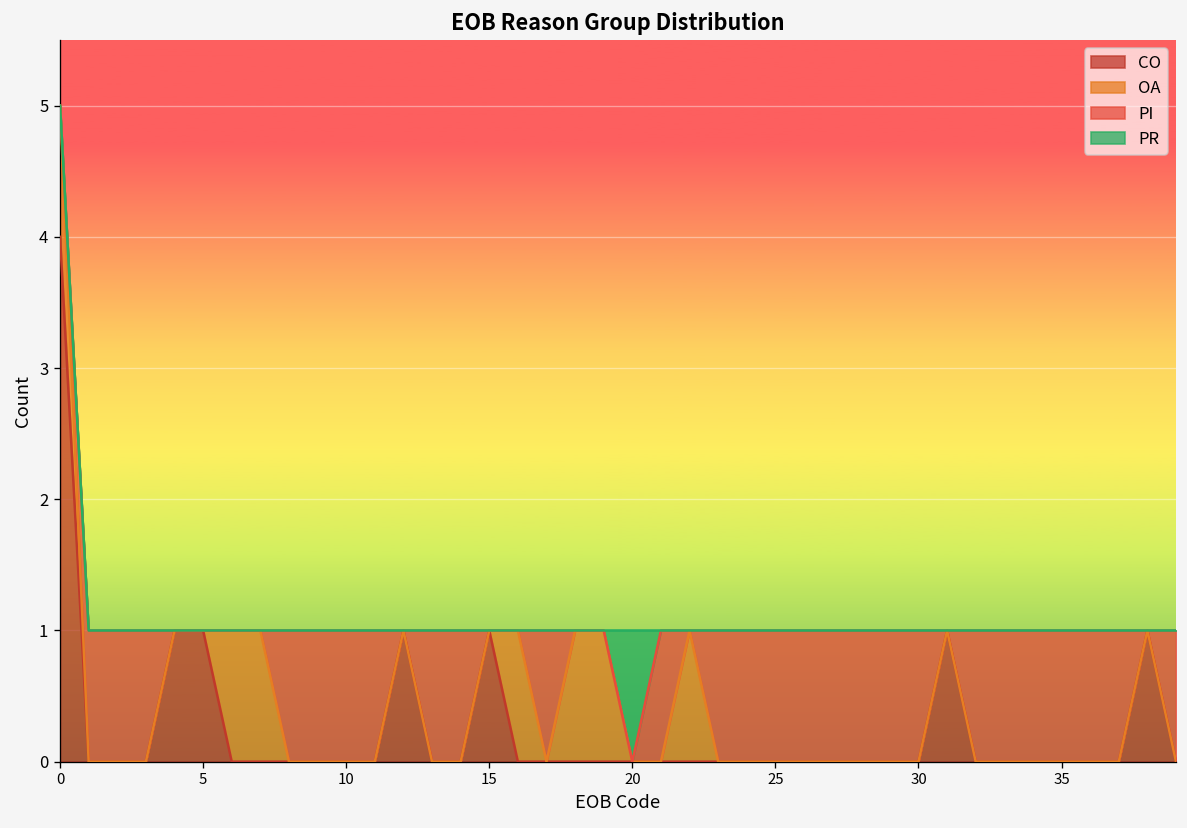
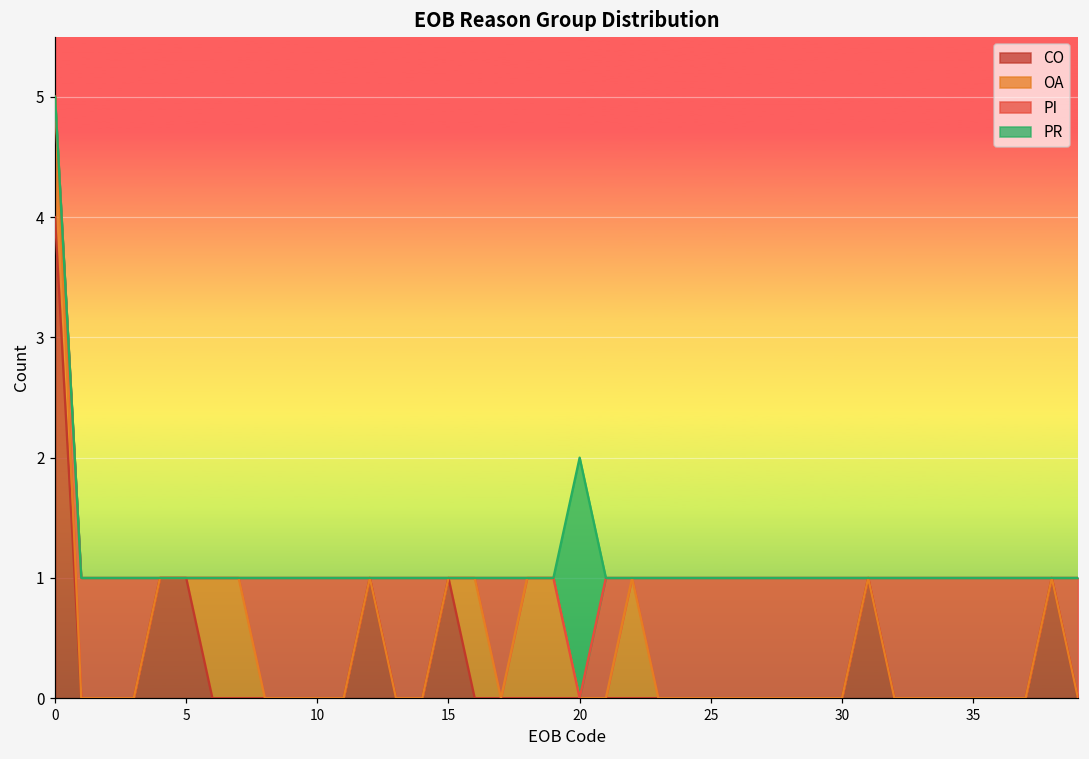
PR, 20: 1 -> 2
